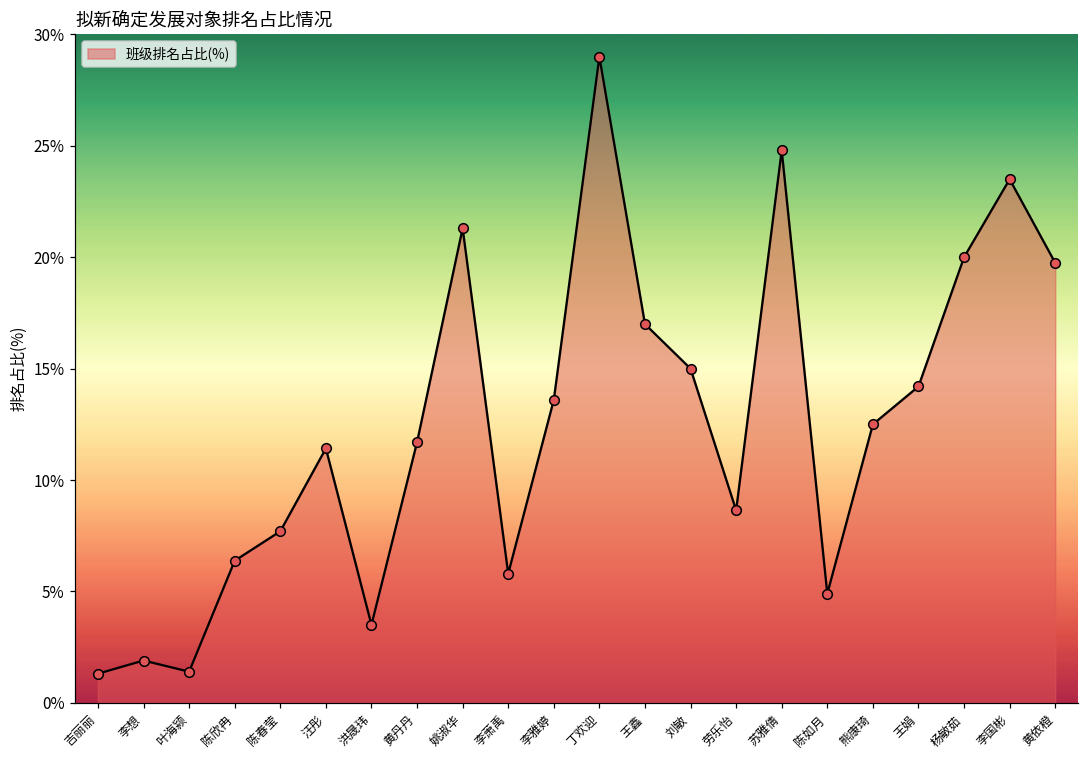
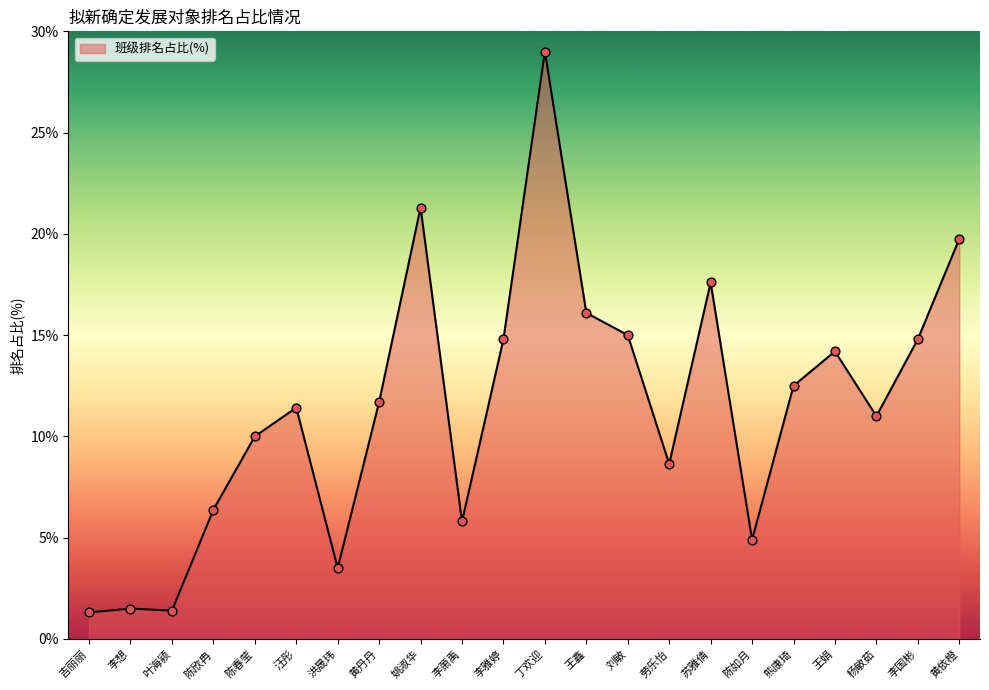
李想: 1.9% -> 1.5%
陈春莹: 7.7% -> 10.0%
李雅婷: 13.6% -> 14.8%
王鑫: 17.0% -> 16.1%
苏雅倩: 24.8% -> 17.6%
杨敏茹: 20% -> 11%
李国彬: 23.5% -> 14.8%
